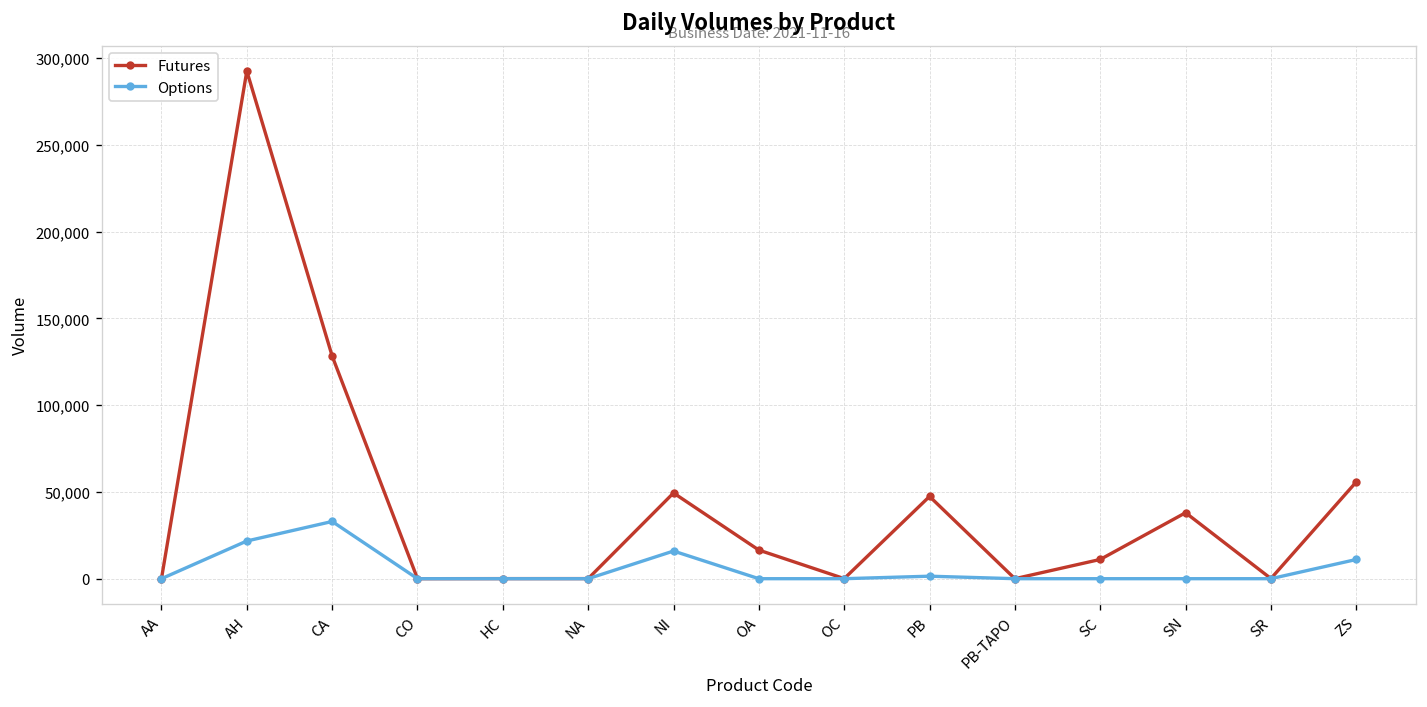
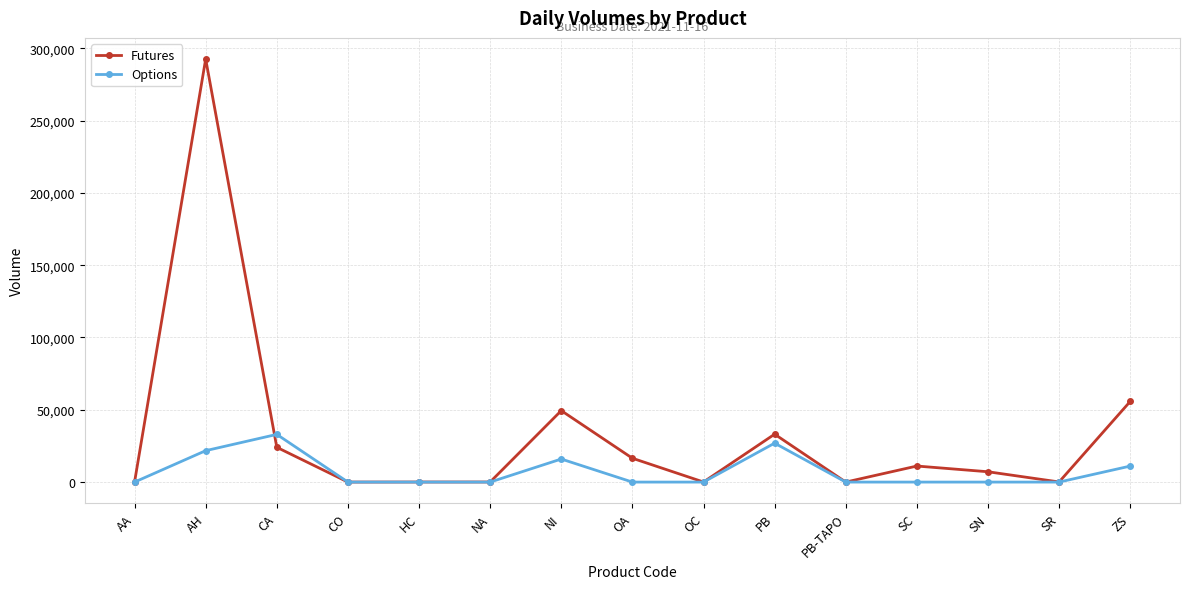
Futures, CA: 128,000 -> 24,000
Futures, PB: 47,000 -> 33,000
Options, PB: 1,000 -> 27,000
Futures, SN: 38,000 -> 7,000
